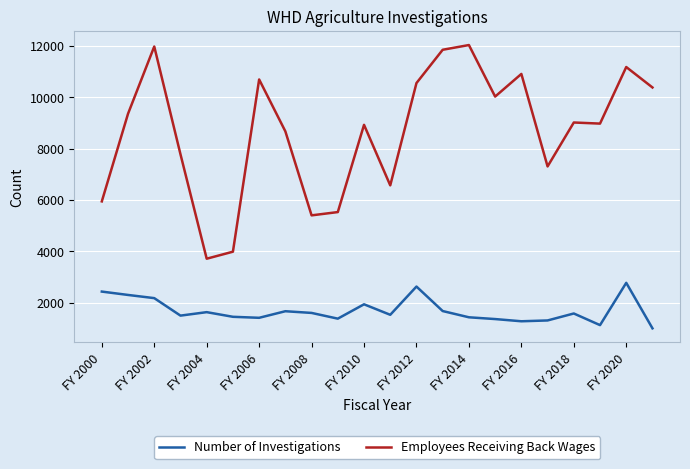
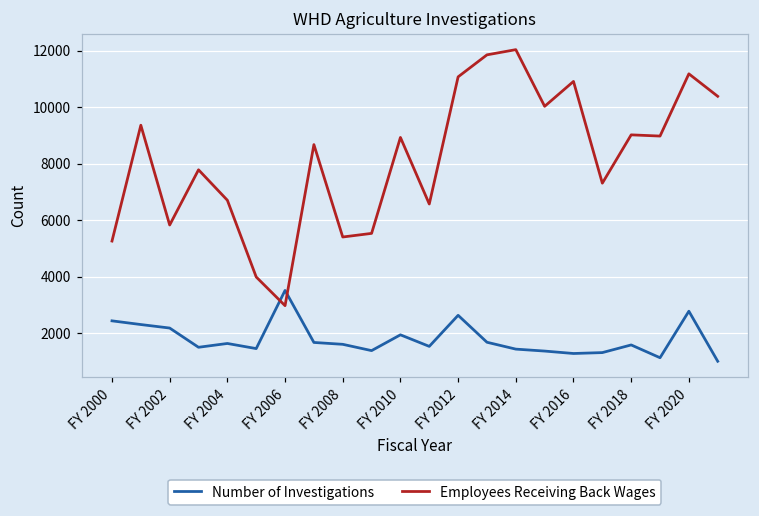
Employees Receiving Back Wages, FY 2000: 5900 -> 5300
Employees Receiving Back Wages, FY 2002: 12000 -> 5800
Employees Receiving Back Wages, FY 2004: 3700 -> 6700
Number of Investigations, FY 2006: 1400 -> 3500
Employees Receiving Back Wages, FY 2006: 10700 -> 3000
Employees Receiving Back Wages, FY 2012: 10600 -> 11100
